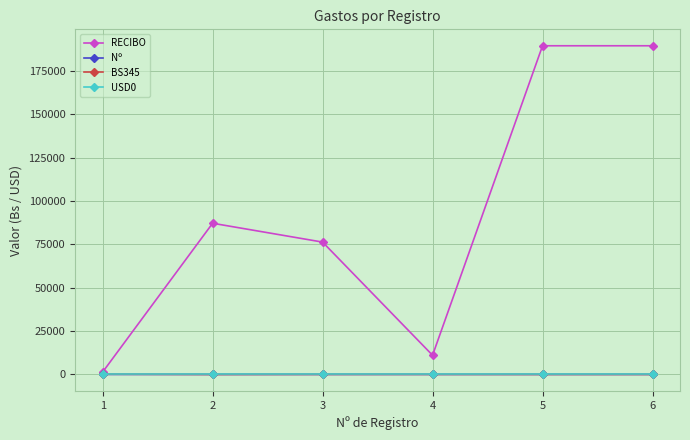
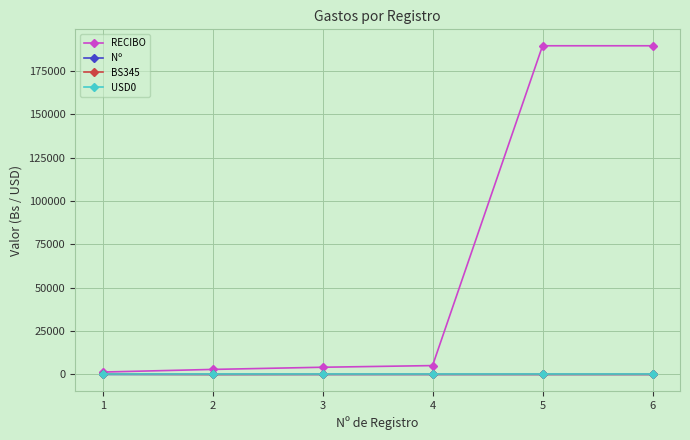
RECIBO, 2: 87000 -> 3000
RECIBO, 3: 76000 -> 4000
RECIBO, 4: 11000 -> 5000
